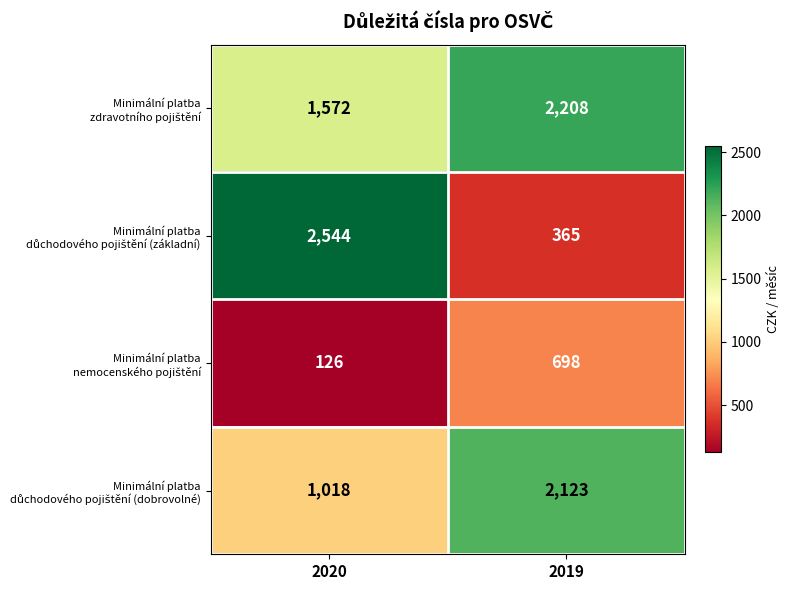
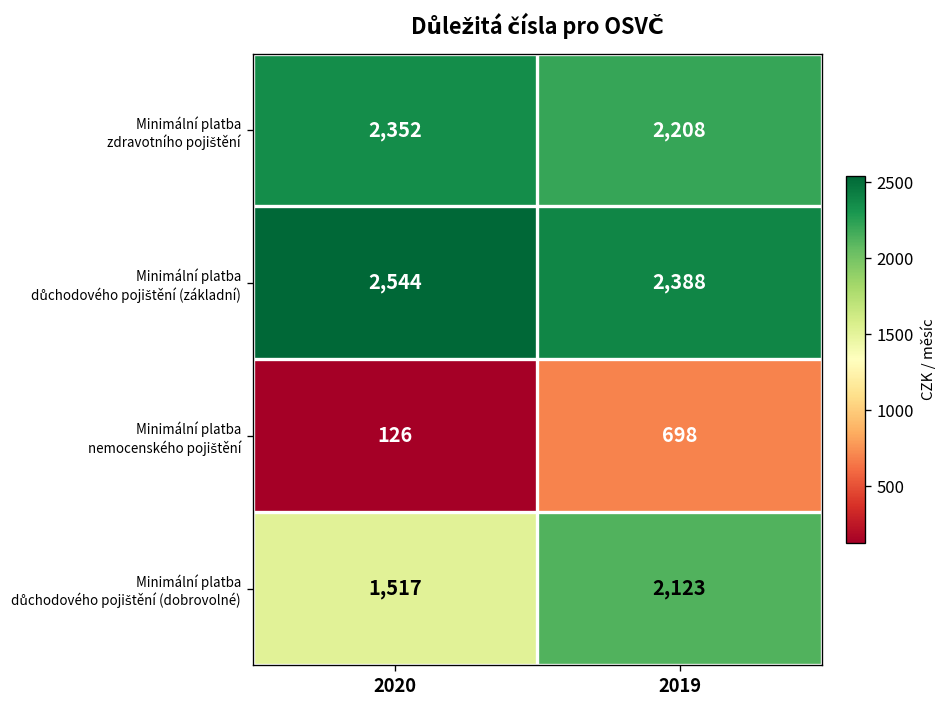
Minimální platba zdravotního pojištění, 2020: 1,572 -> 2,352
Minimální platba důchodového pojištění (základní), 2019: 365 -> 2,388
Minimální platba důchodového pojištění (dobrovolné), 2020: 1,018 -> 1,517
